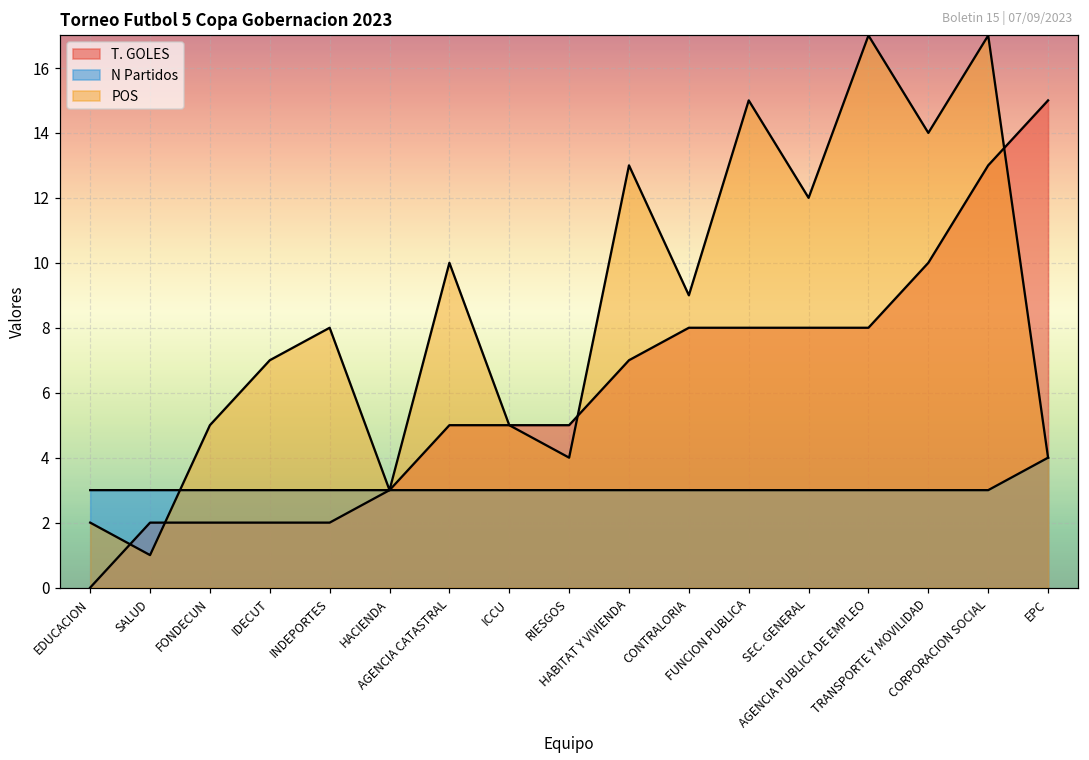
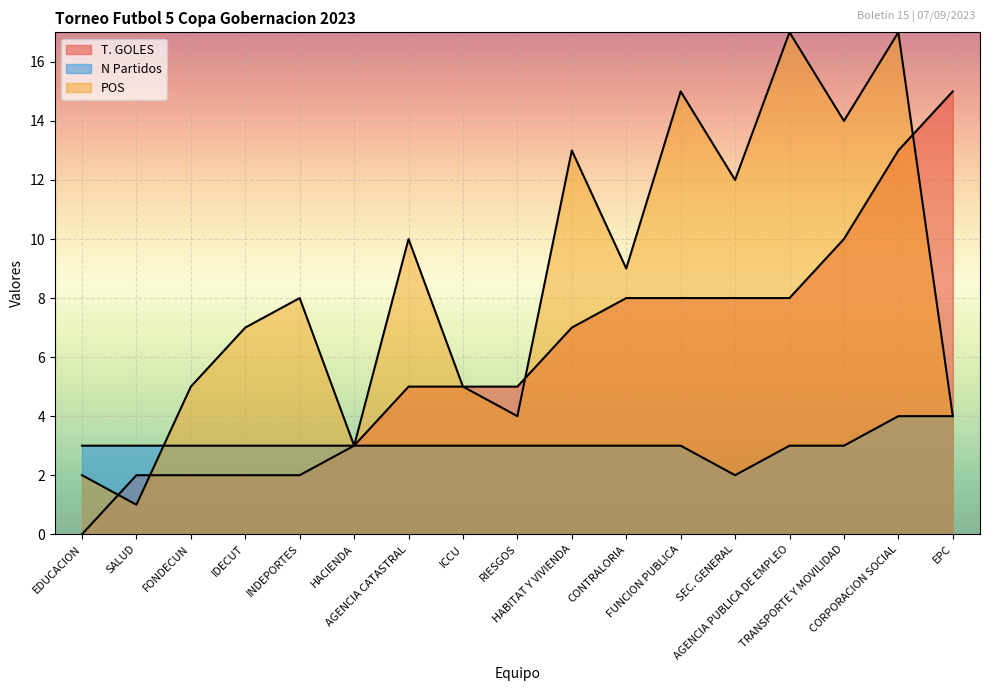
N Partidos, SEC. GENERAL: 3 -> 2
N Partidos, CORPORACION SOCIAL: 3 -> 4
